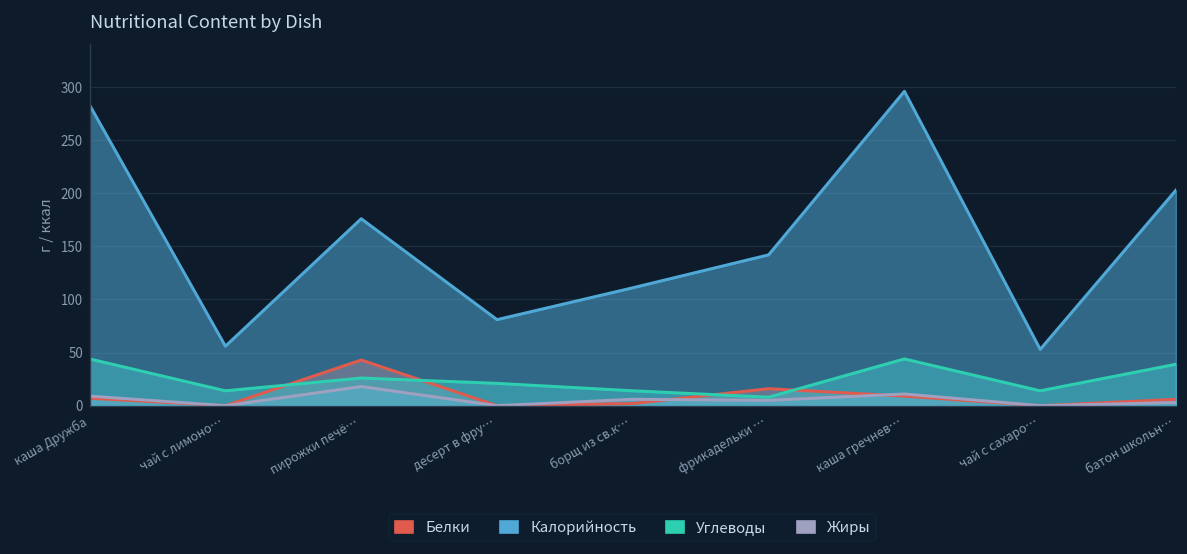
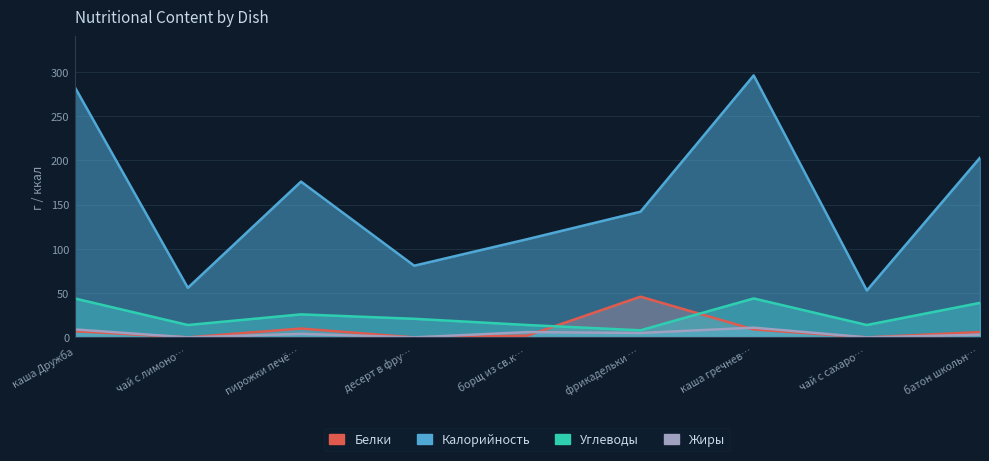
Белки, пирожки печё…: 40 -> 10
Жиры, пирожки печё…: 20 -> 0
Белки, фрикадельки …: 20 -> 50
